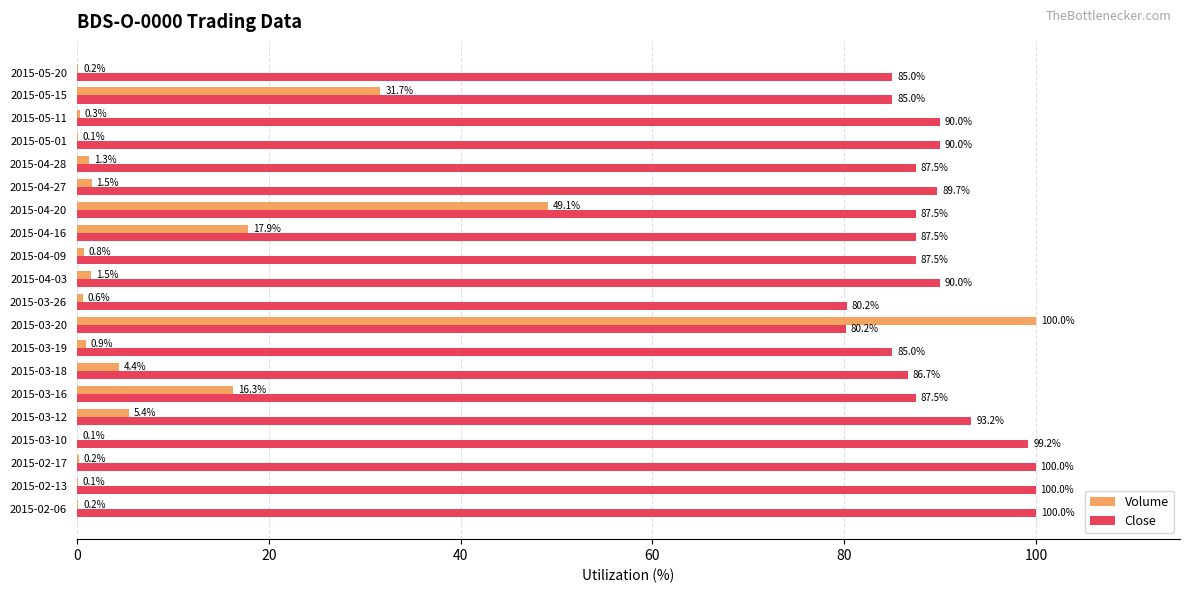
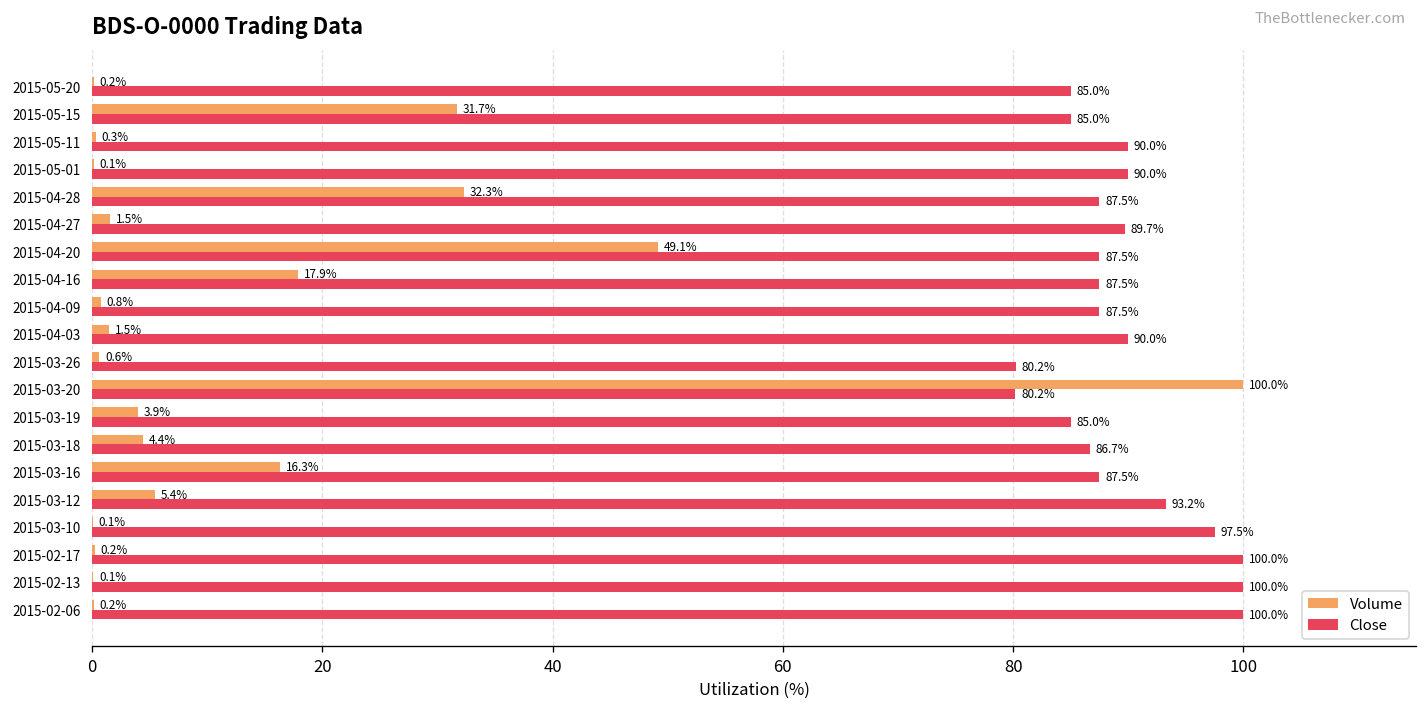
Volume, 2015-04-28: 1.3% -> 32.3%
Volume, 2015-03-19: 0.9% -> 3.9%
Close, 2015-03-10: 99.2% -> 97.5%
